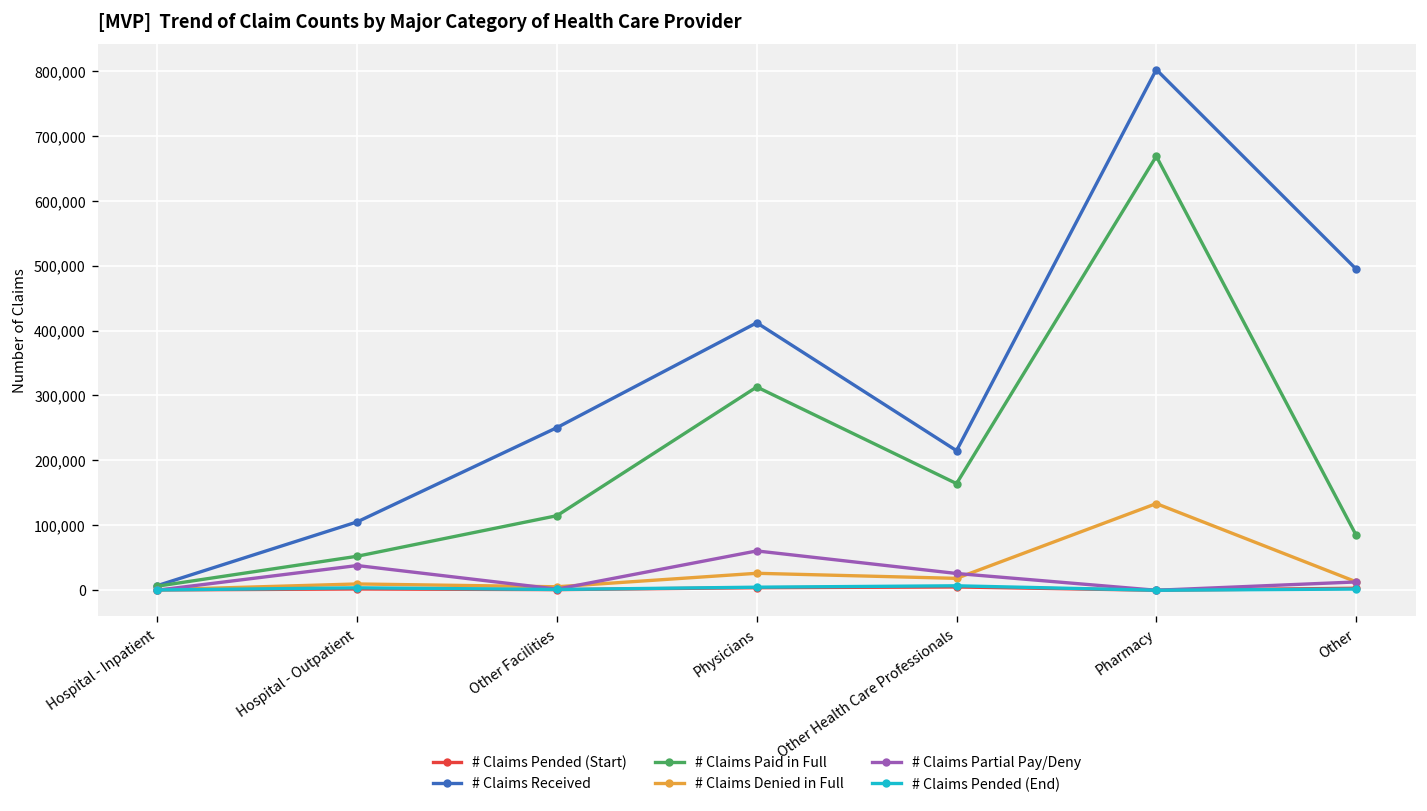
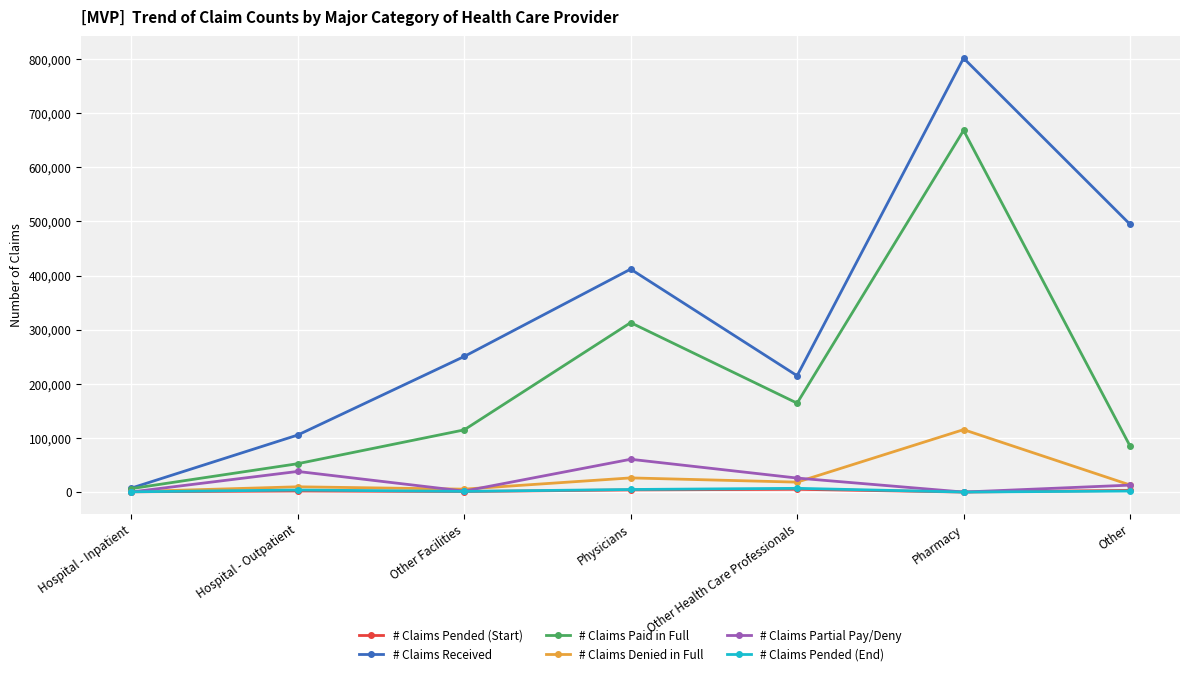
# Claims Denied in Full, Pharmacy: 130,000 -> 120,000
